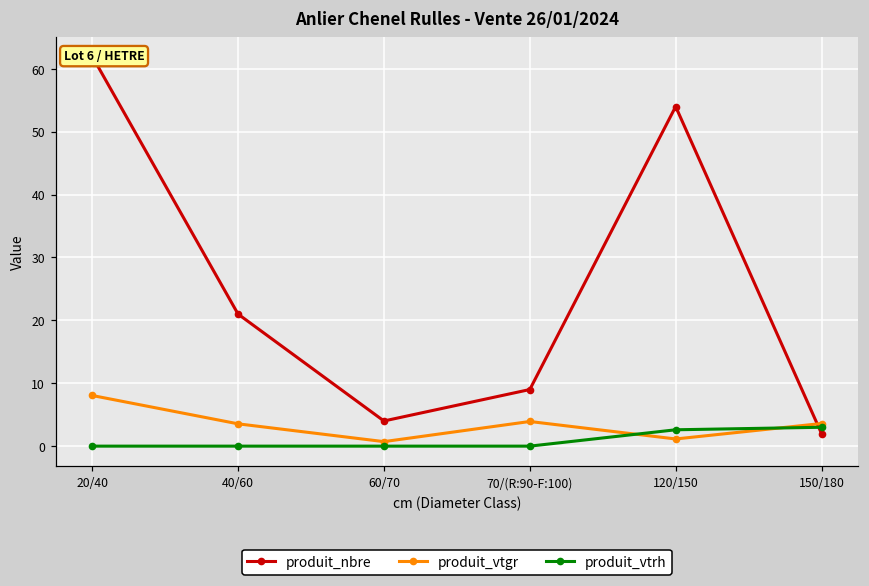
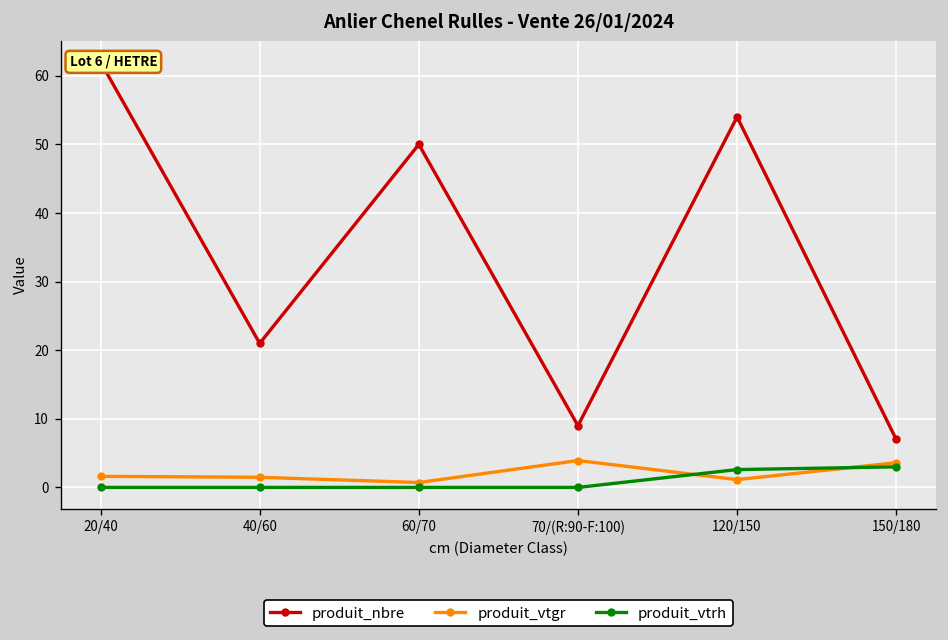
produit_vtgr, 20/40: 8 -> 2
produit_vtgr, 40/60: 4 -> 1
produit_nbre, 60/70: 4 -> 50
produit_nbre, 150/180: 2 -> 7
